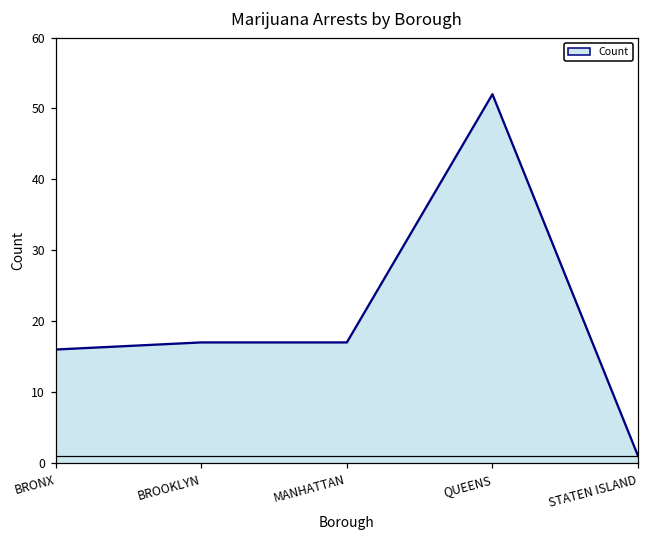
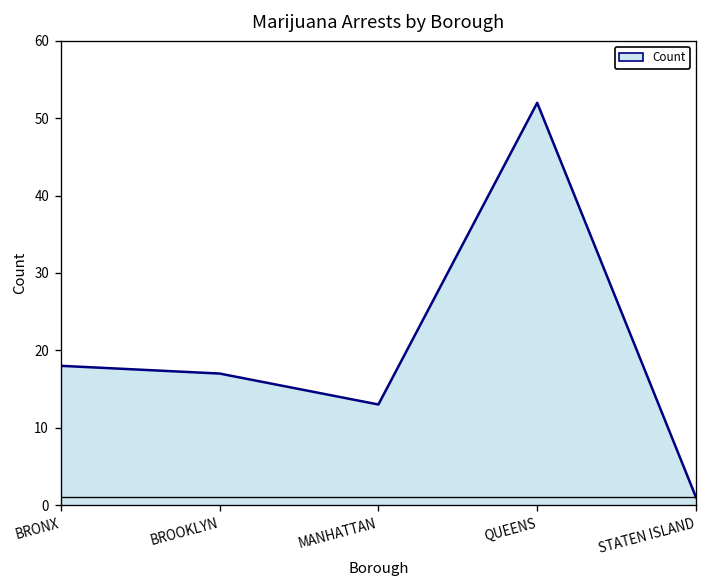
BRONX: 16 -> 18
MANHATTAN: 17 -> 13
